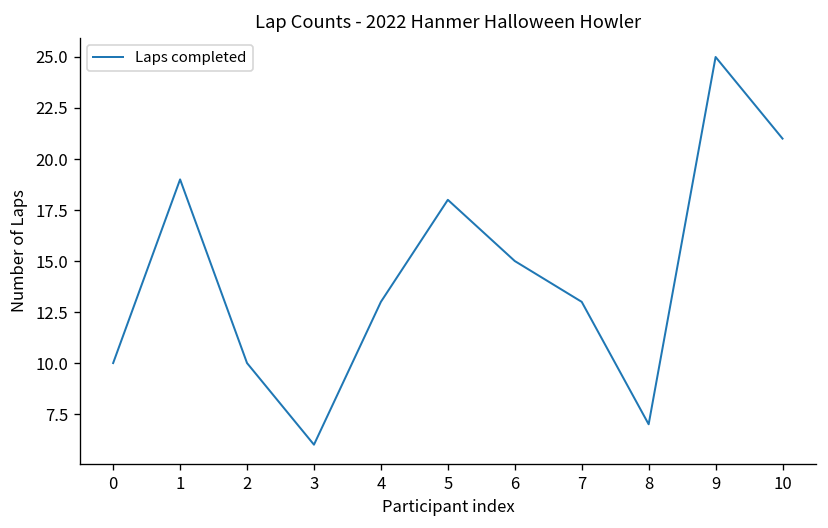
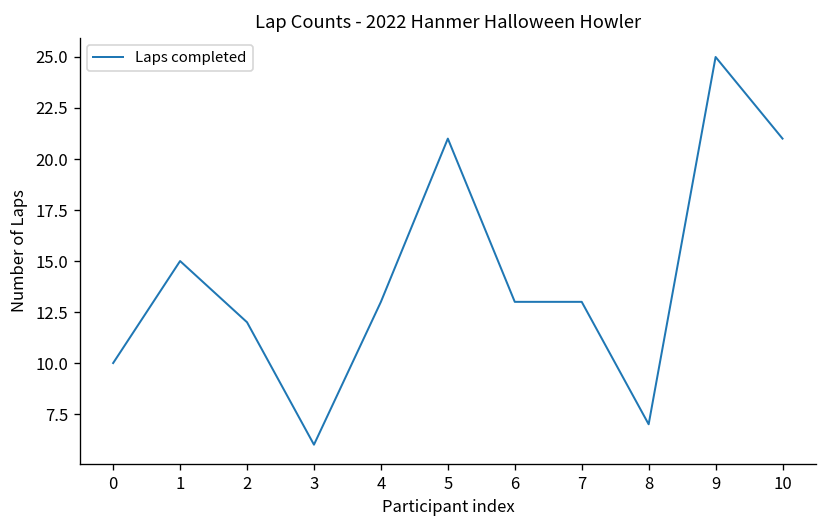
1: 19 -> 15
2: 10 -> 12
5: 18 -> 21
6: 15 -> 13
